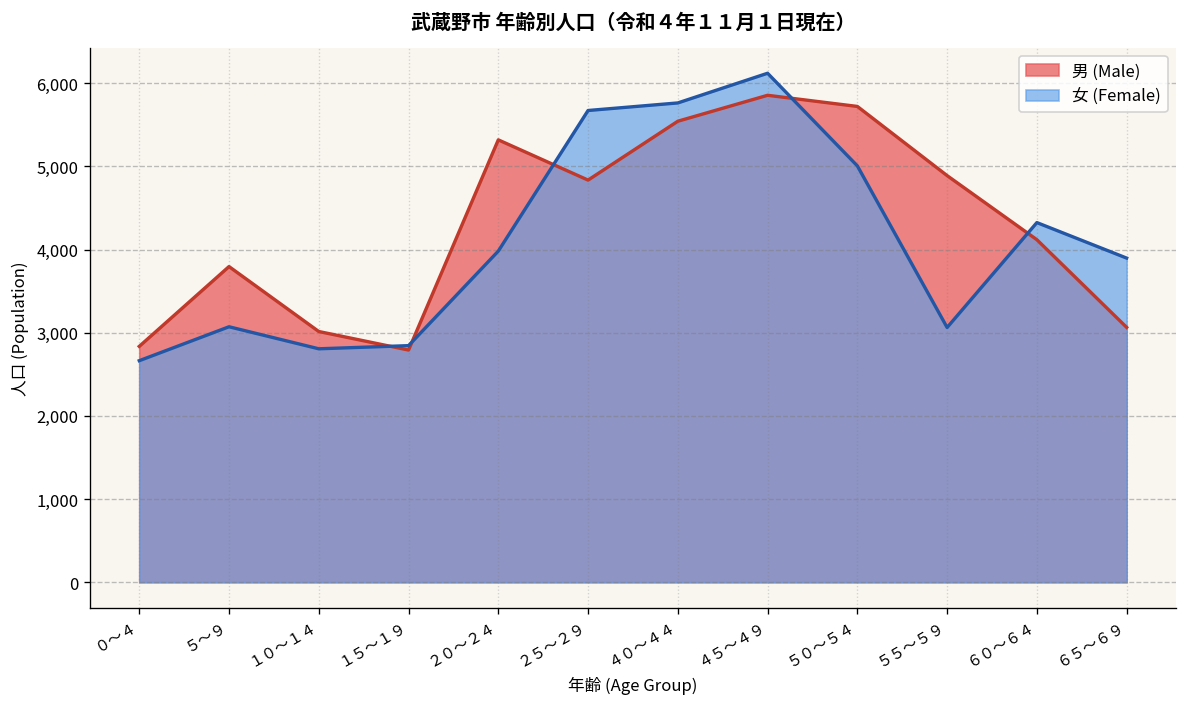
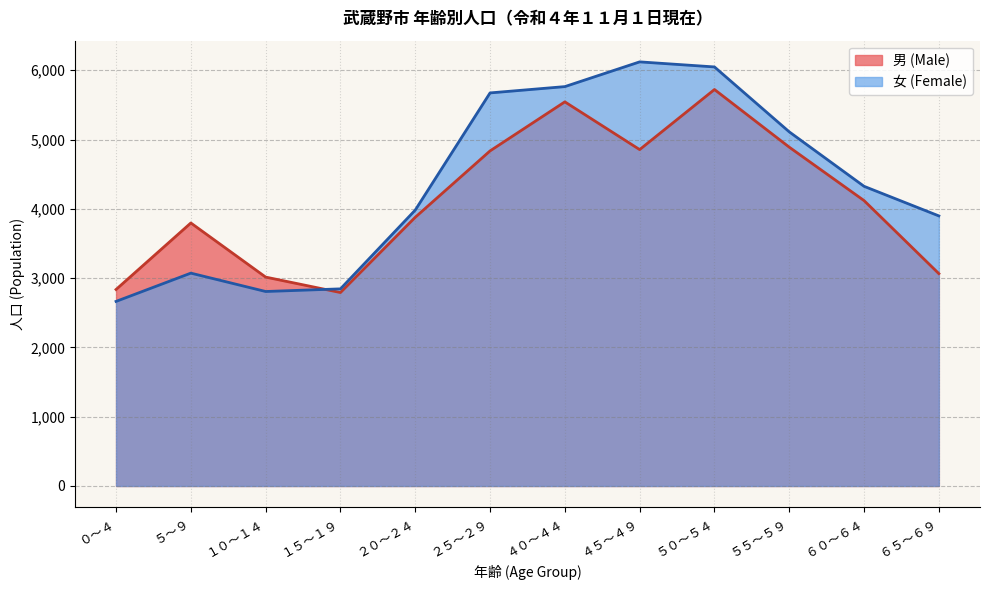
男 (Male), ２０～２４: 5,300 -> 3,900
男 (Male), ４５～４９: 5,900 -> 4,900
女 (Female), ５０～５４: 5,000 -> 6,000
女 (Female), ５５～５９: 3,100 -> 5,100
